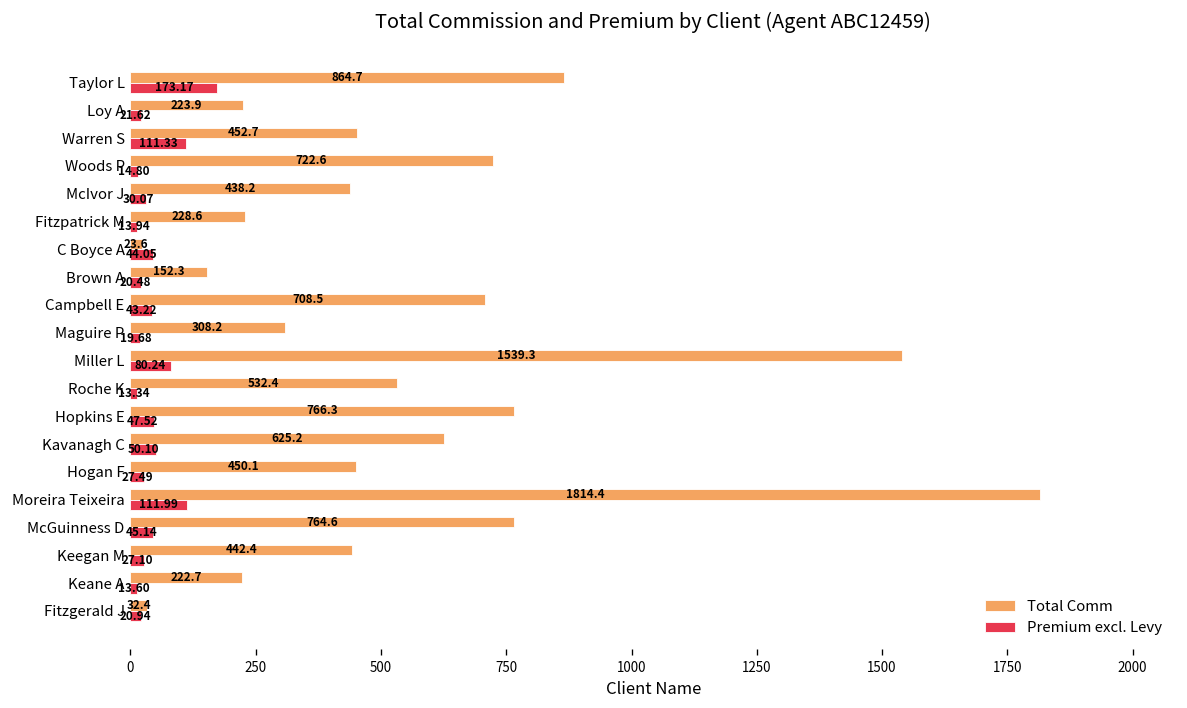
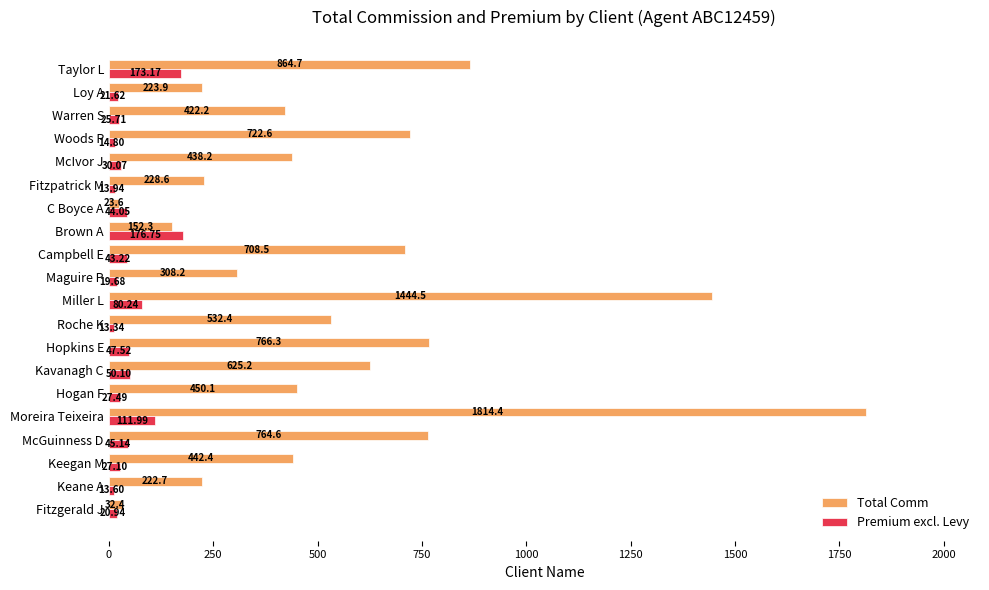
Total Comm, Warren S: 452.7 -> 422.2
Premium excl. Levy, Warren S: 111.33 -> 25.71
Premium excl. Levy, Brown A: 20.48 -> 176.75
Total Comm, Miller L: 1539.3 -> 1444.5
